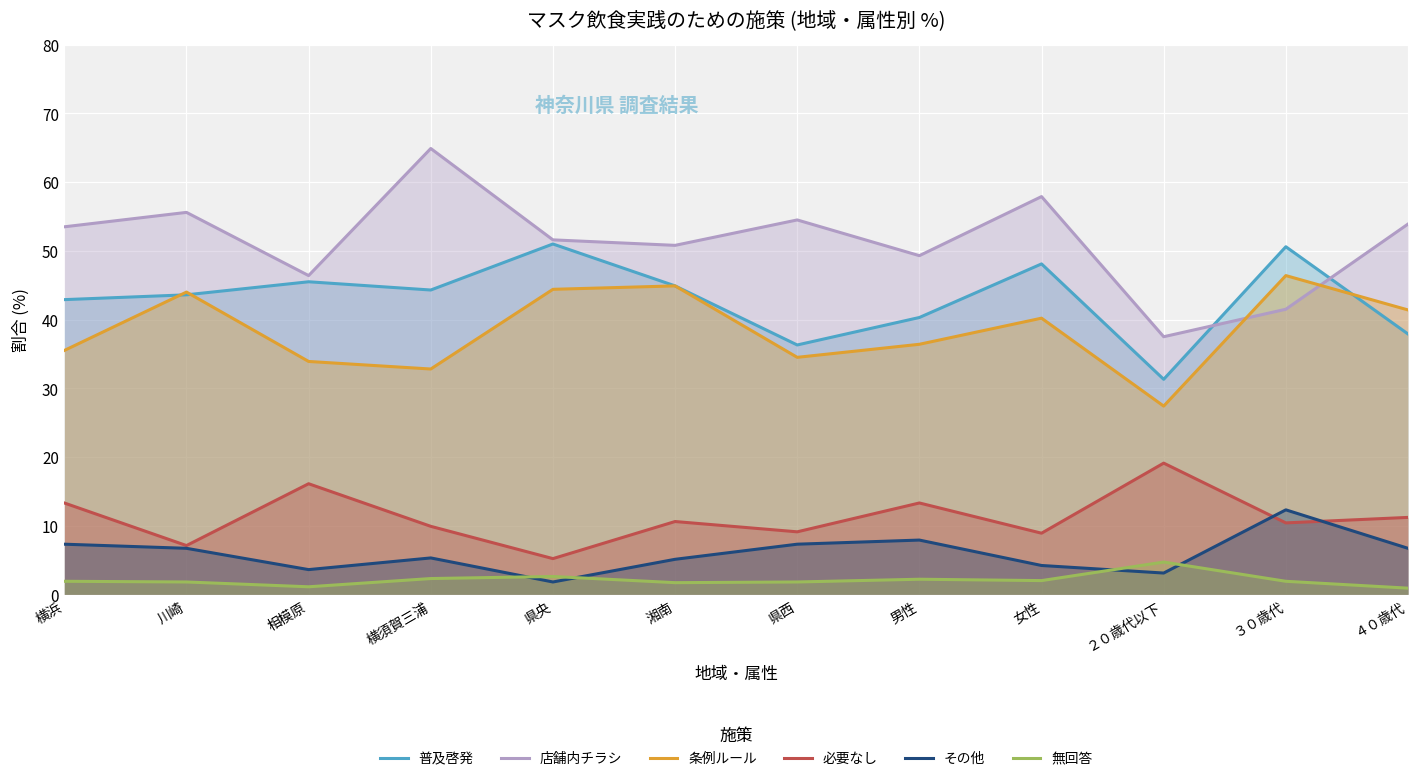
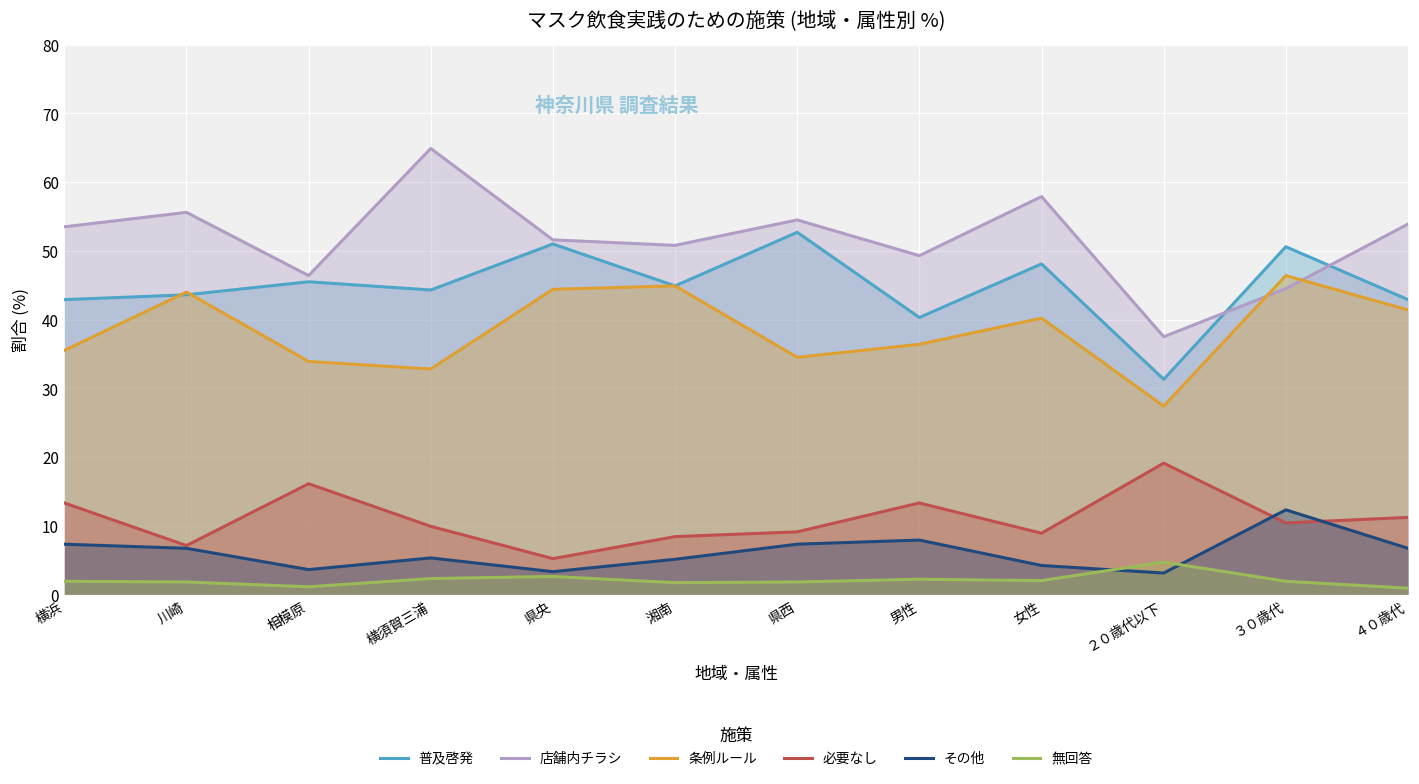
その他, 県央: 2 -> 3
必要なし, 湘南: 11 -> 8
普及啓発, 県西: 36 -> 53
店舗内チラシ, ３０歳代: 42 -> 45
普及啓発, ４０歳代: 38 -> 43
